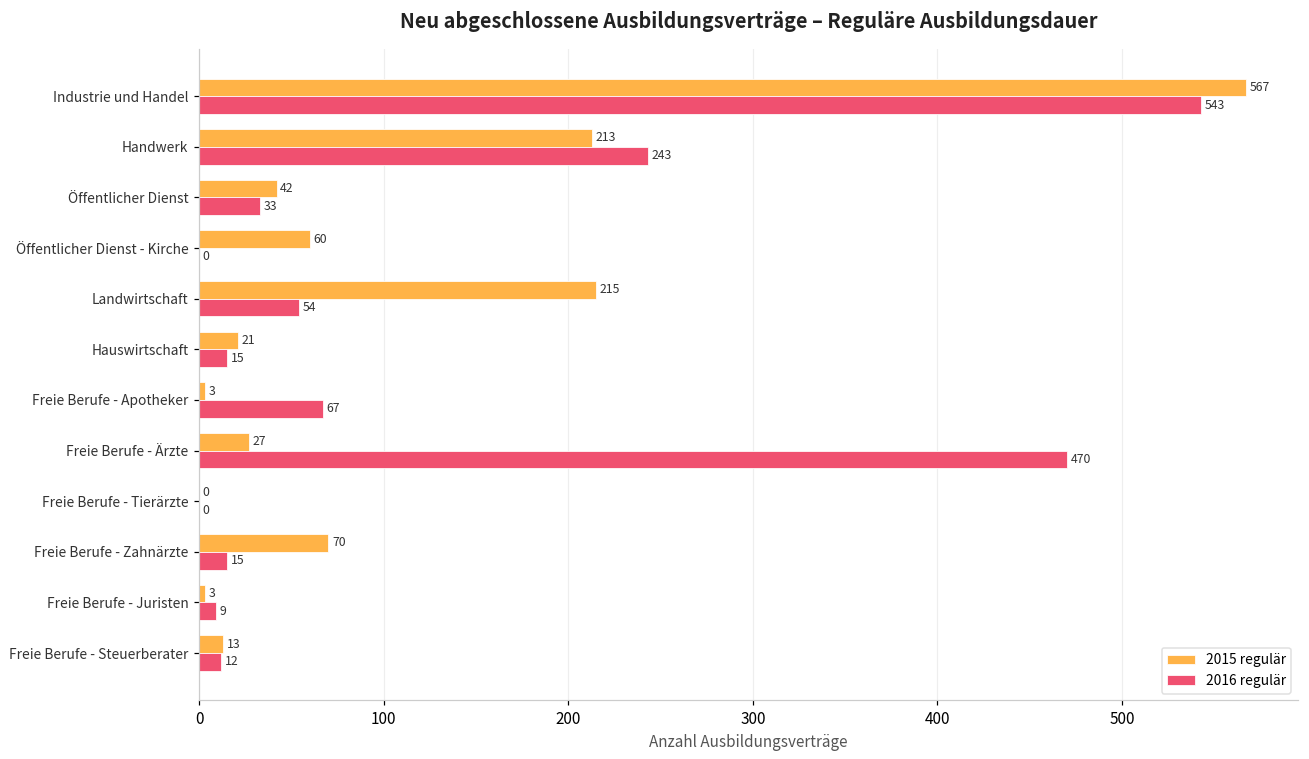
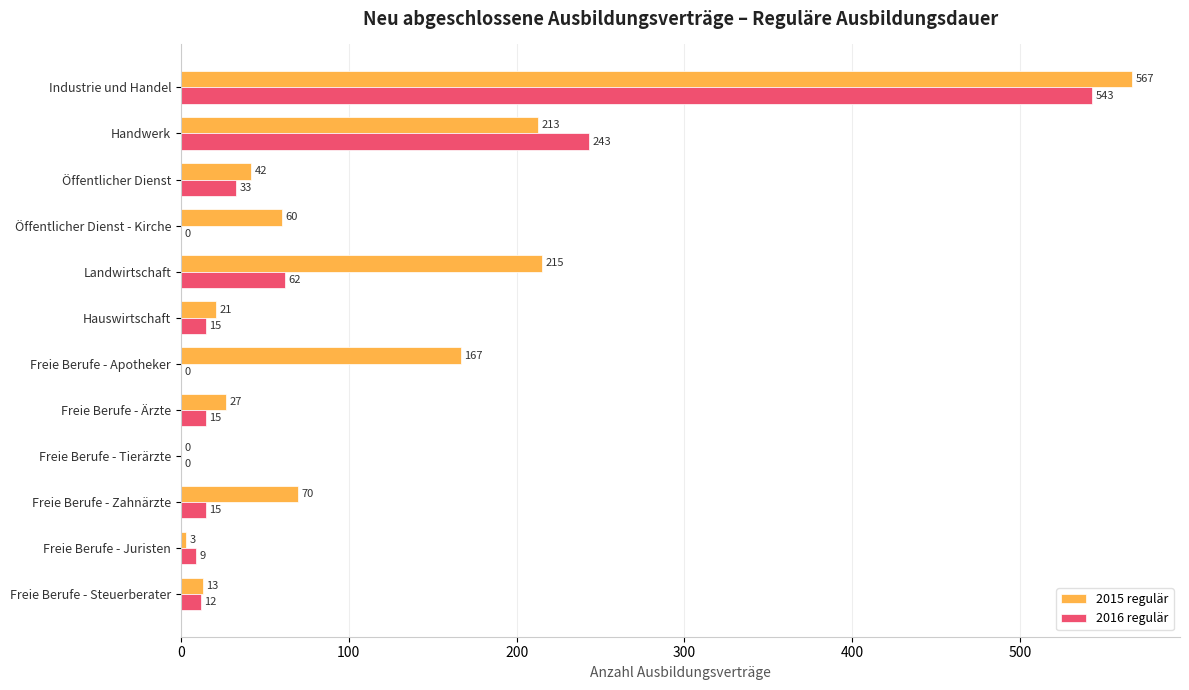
2016 regulär, Landwirtschaft: 54 -> 62
2015 regulär, Freie Berufe - Apotheker: 3 -> 167
2016 regulär, Freie Berufe - Apotheker: 67 -> 0
2016 regulär, Freie Berufe - Ärzte: 470 -> 15
